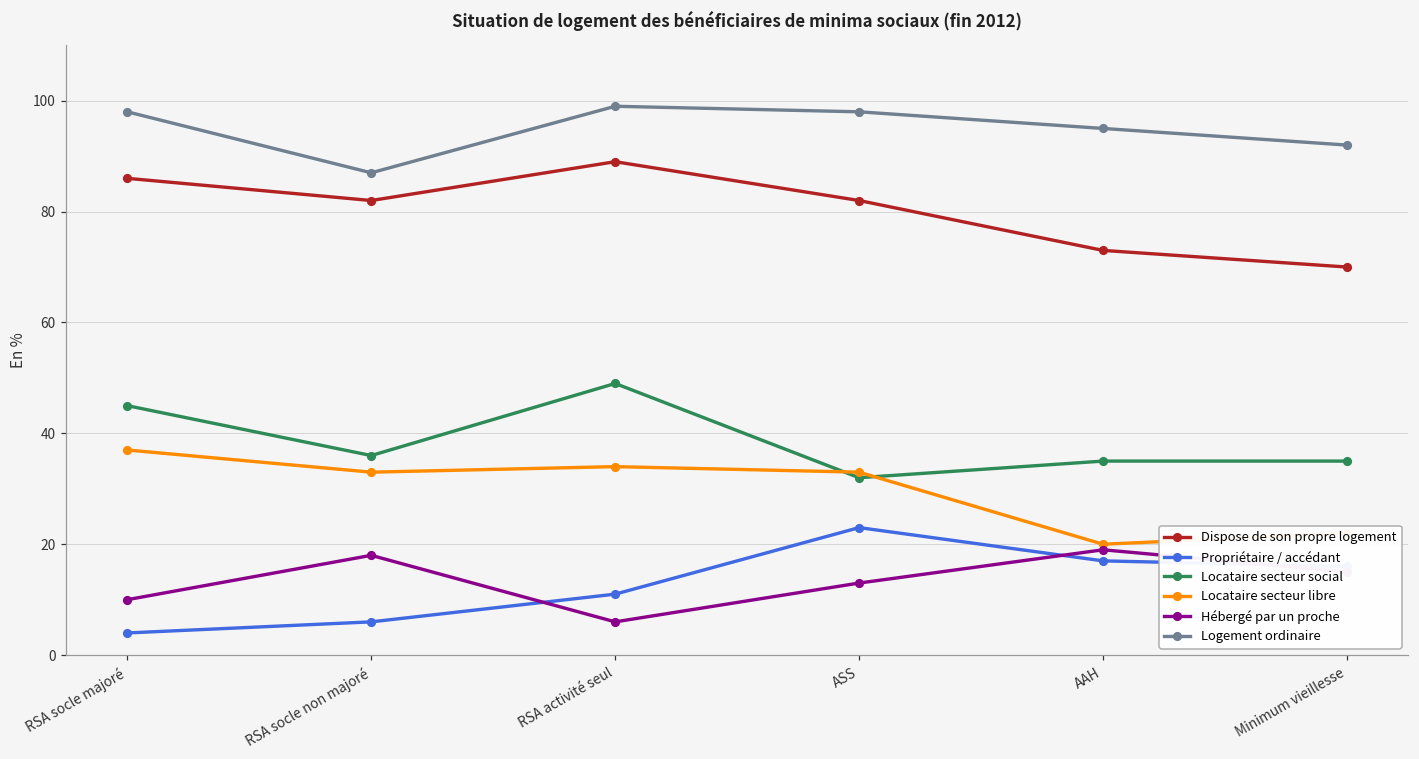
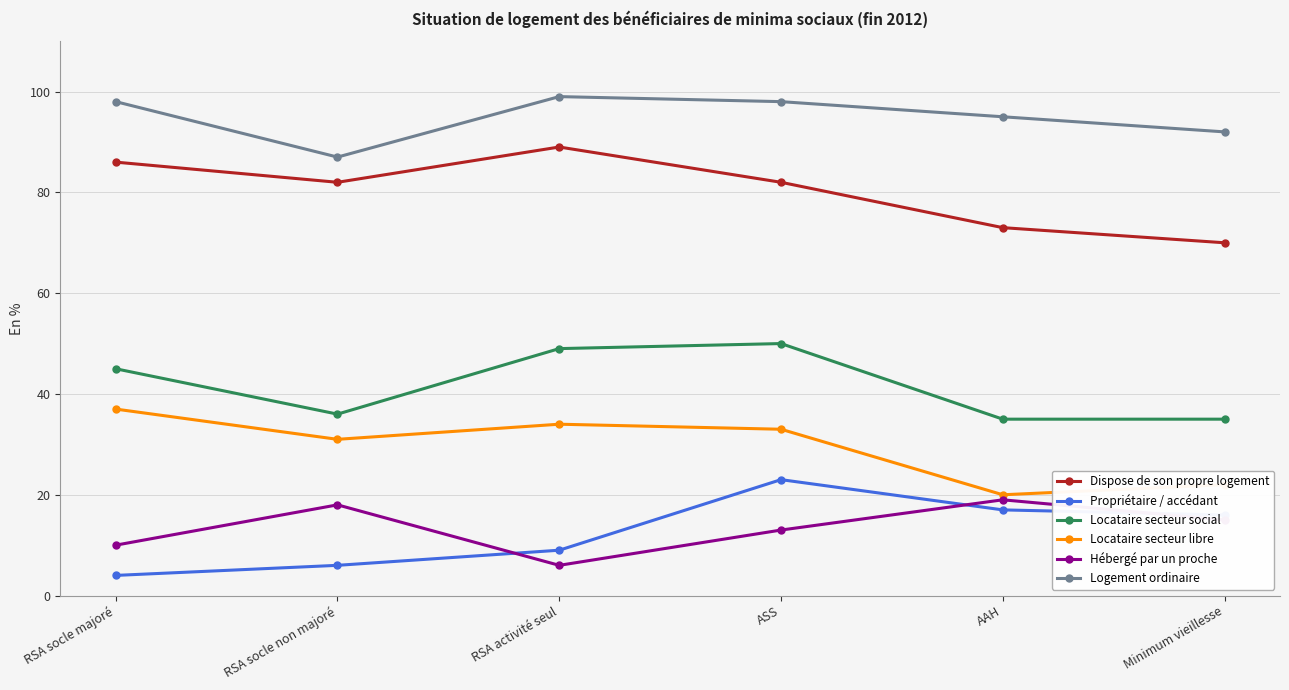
Locataire secteur libre, RSA socle non majoré: 33 -> 31
Propriétaire / accédant, RSA activité seul: 11 -> 9
Locataire secteur social, ASS: 32 -> 50
